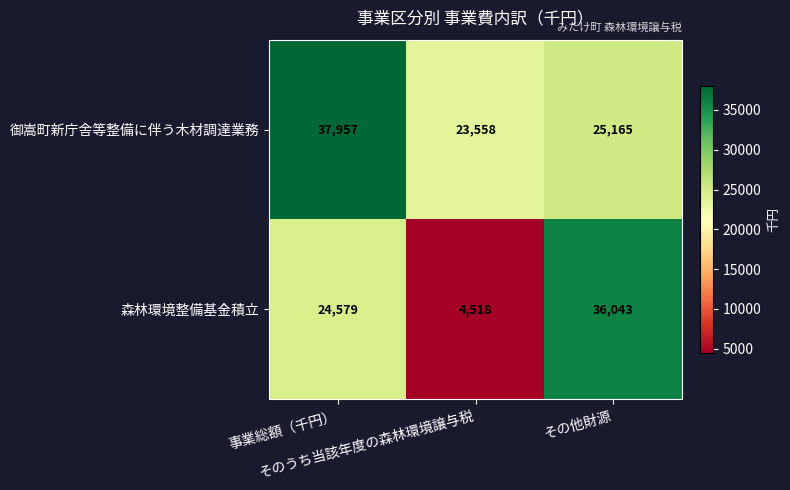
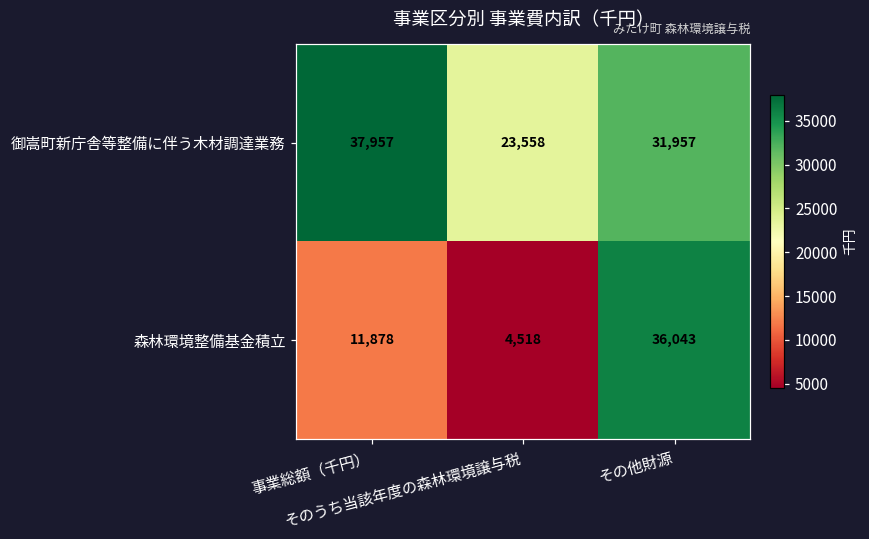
御嵩町新庁舎等整備に伴う木材調達業務, その他財源: 25,165 -> 31,957
森林環境整備基金積立, 事業総額（千円）: 24,579 -> 11,878
